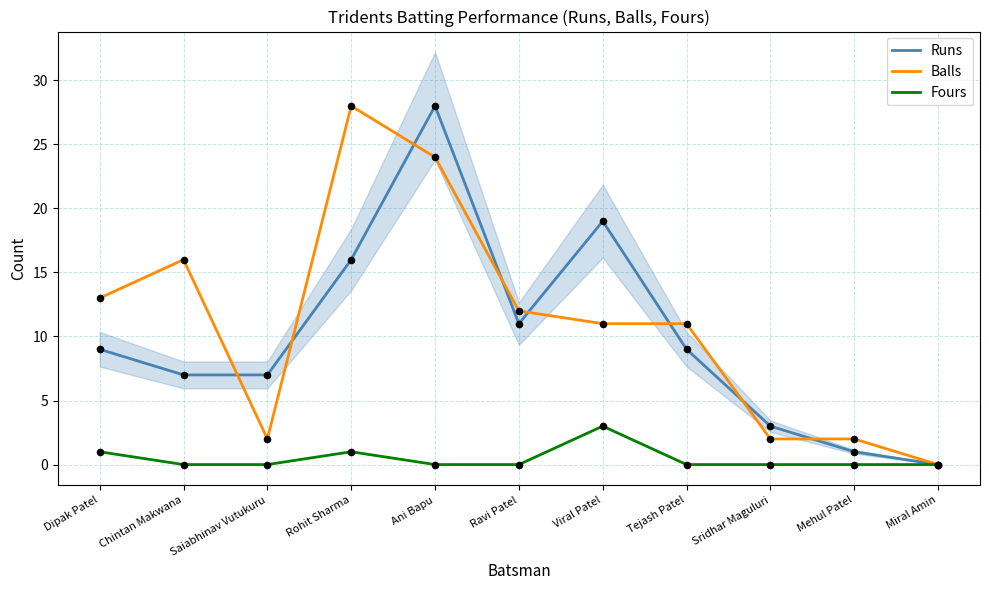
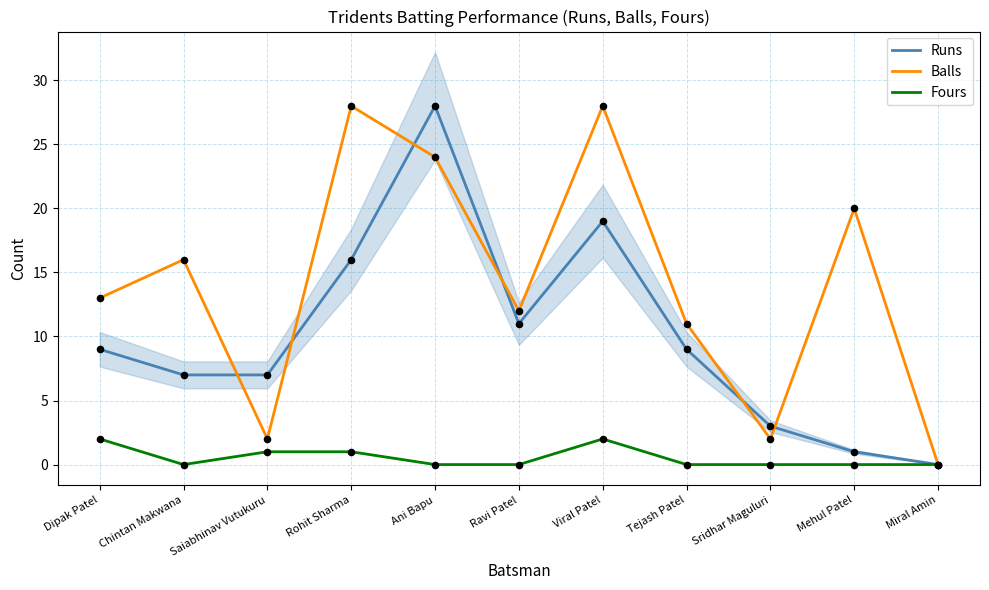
Fours, Dipak Patel: 1 -> 2
Fours, Saiabhinav Vutukuru: 0 -> 1
Balls, Viral Patel: 11 -> 28
Fours, Viral Patel: 3 -> 2
Balls, Mehul Patel: 2 -> 20
